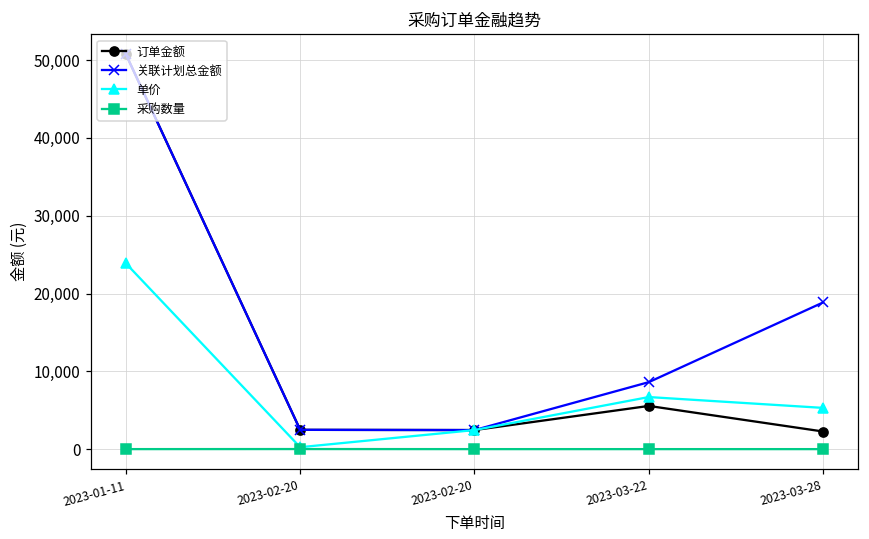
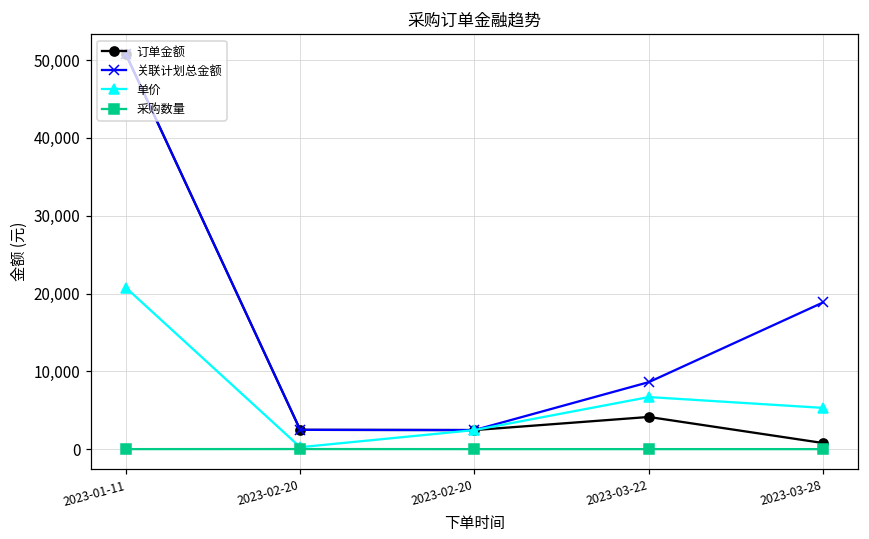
单价, 2023-01-11: 24,000 -> 21,000
订单金额, 2023-03-22: 6,000 -> 4,000
订单金额, 2023-03-28: 2,000 -> 1,000
